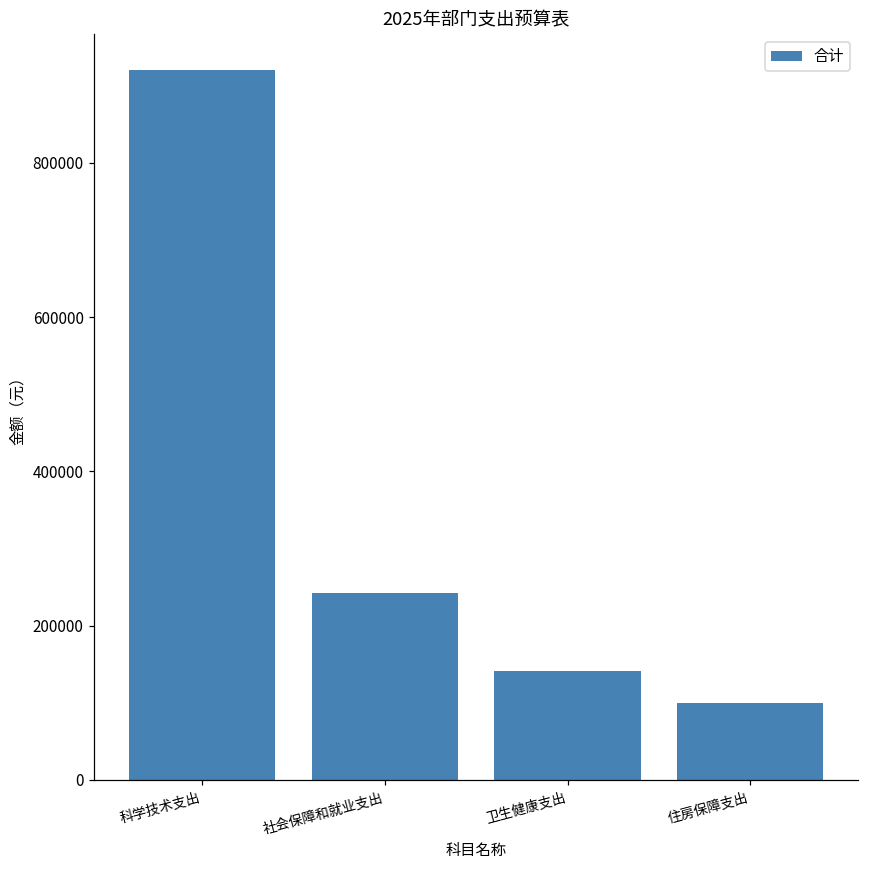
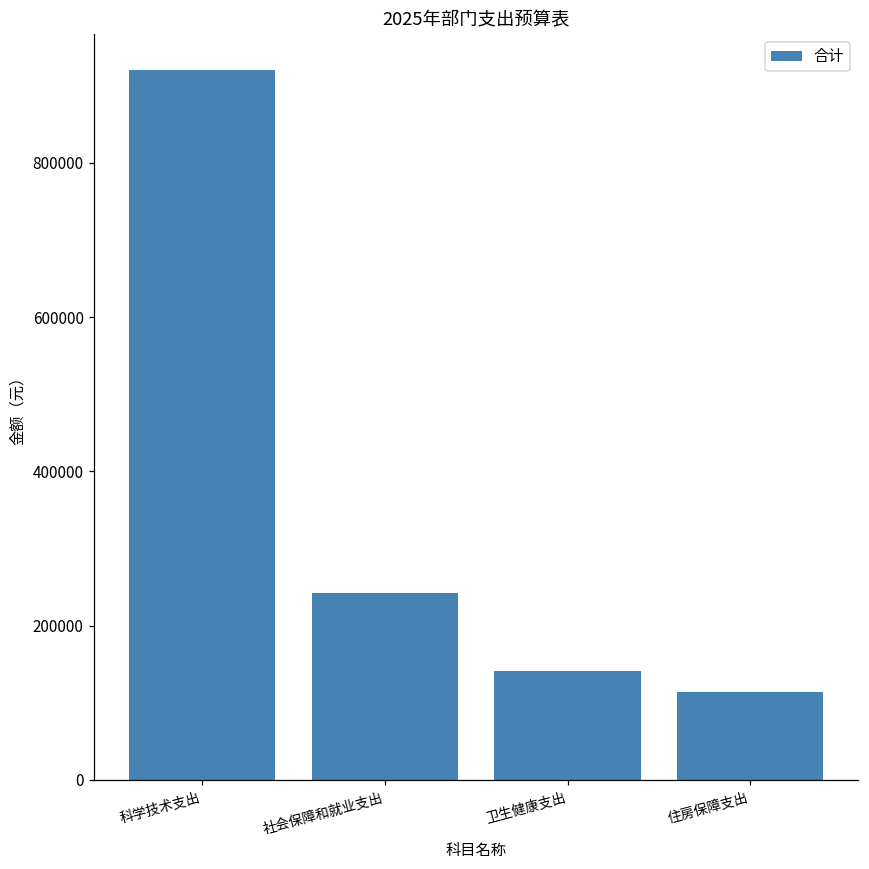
住房保障支出: 100000 -> 110000
